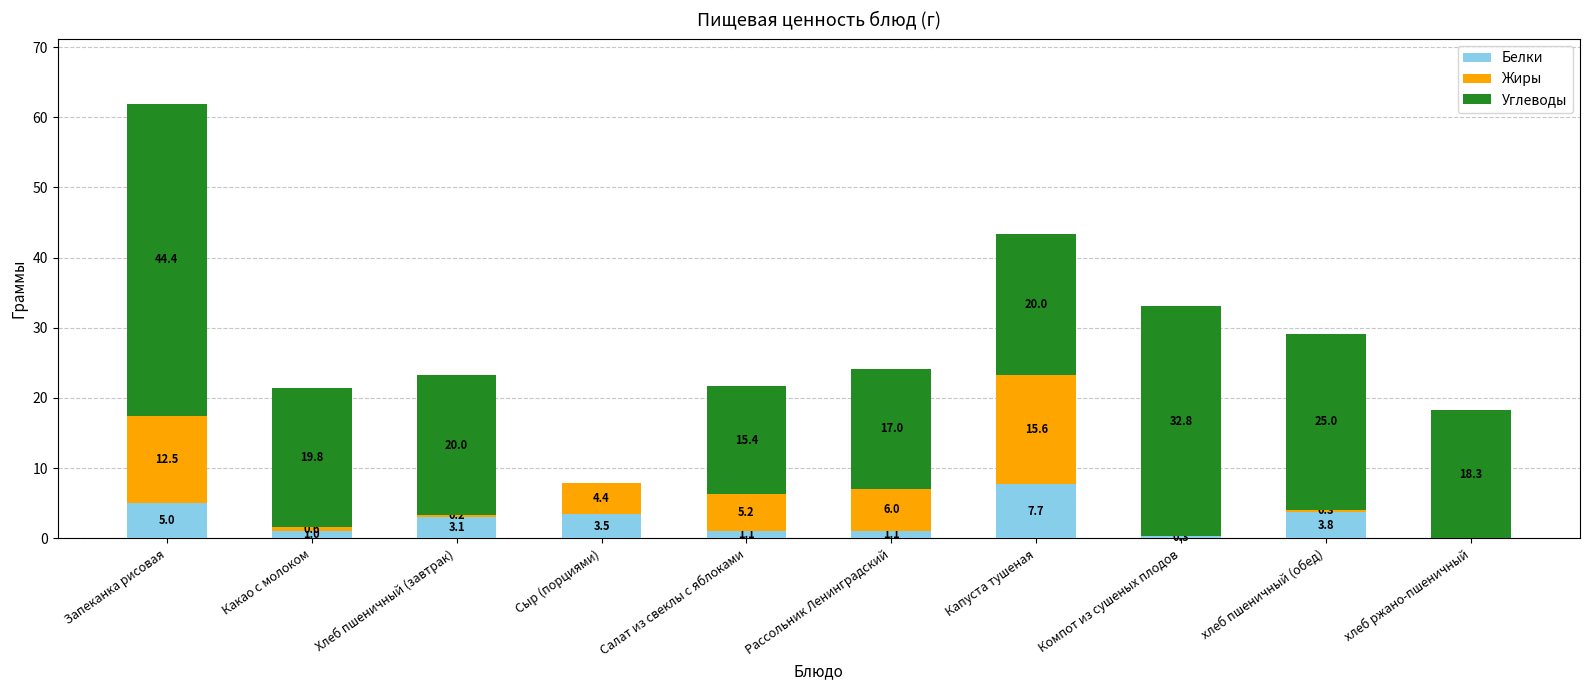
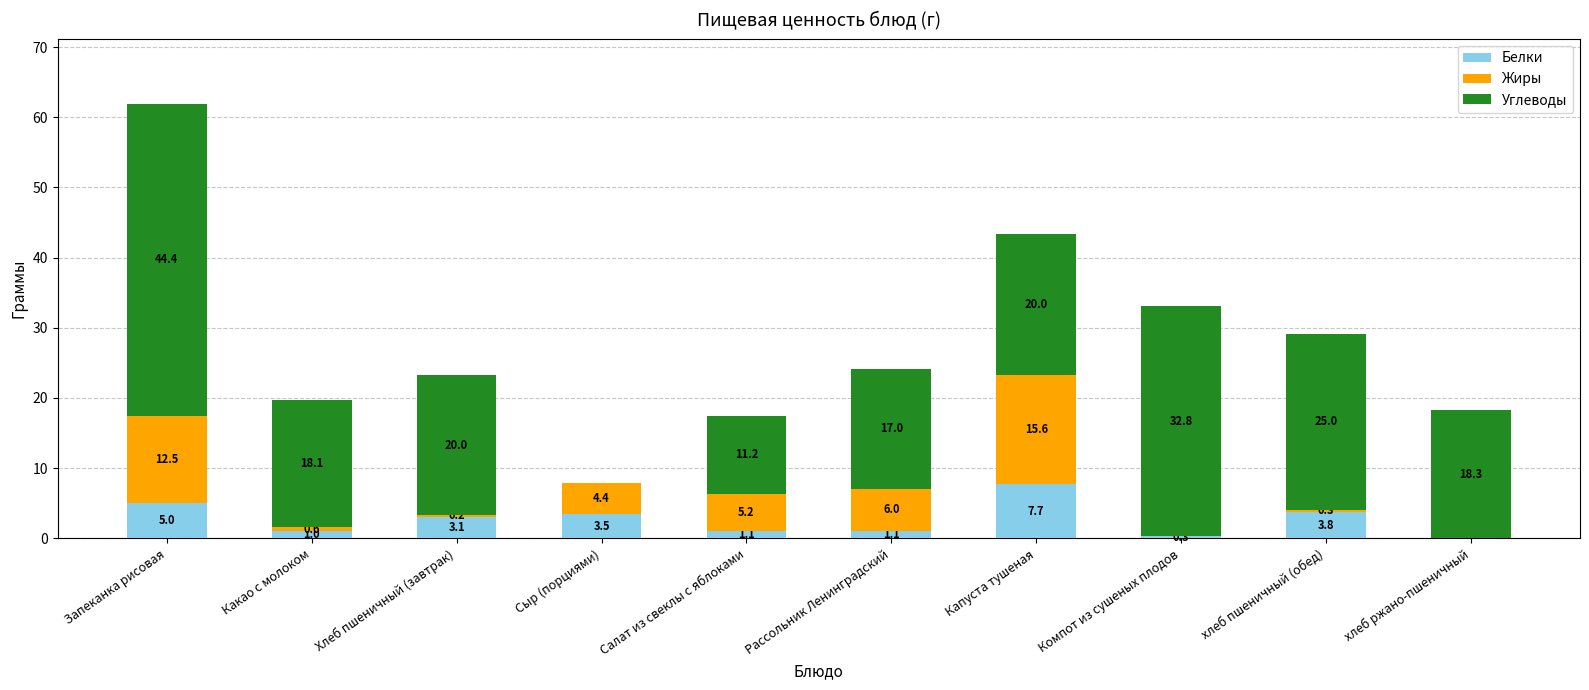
Углеводы, Какао с молоком: 19.8 -> 18.1
Углеводы, Салат из свеклы с яблоками: 15.4 -> 11.2
